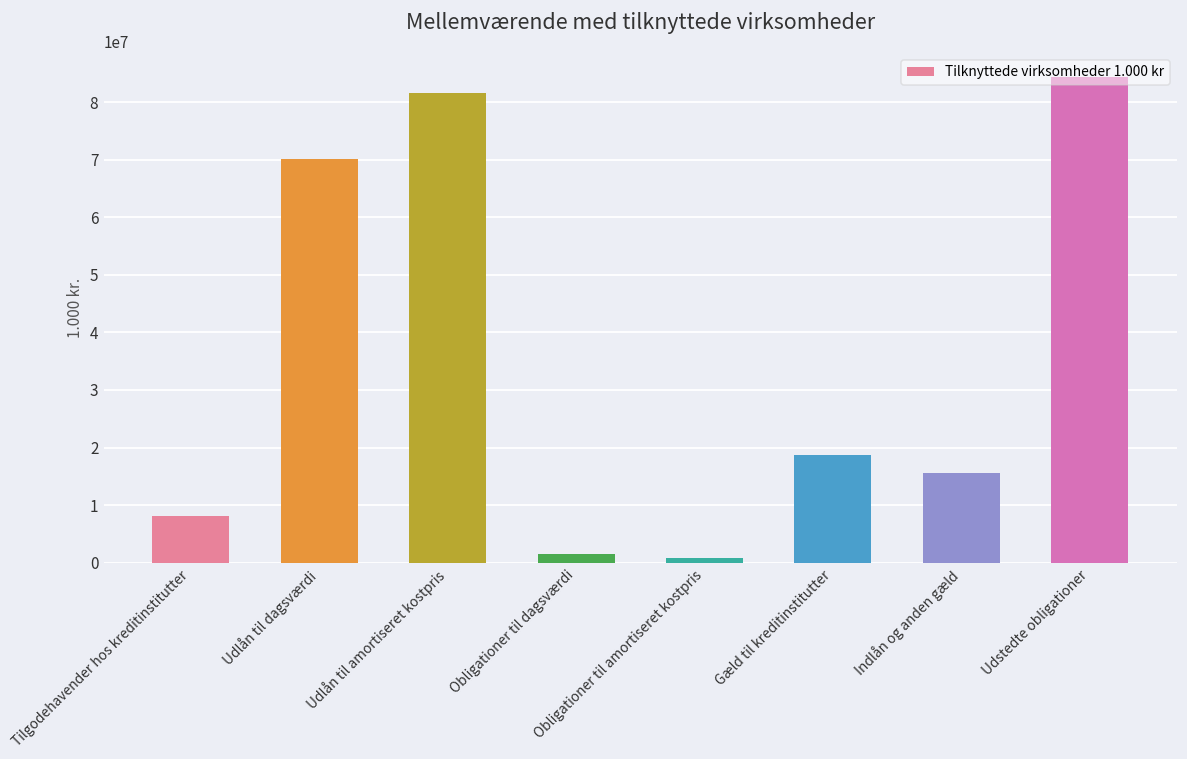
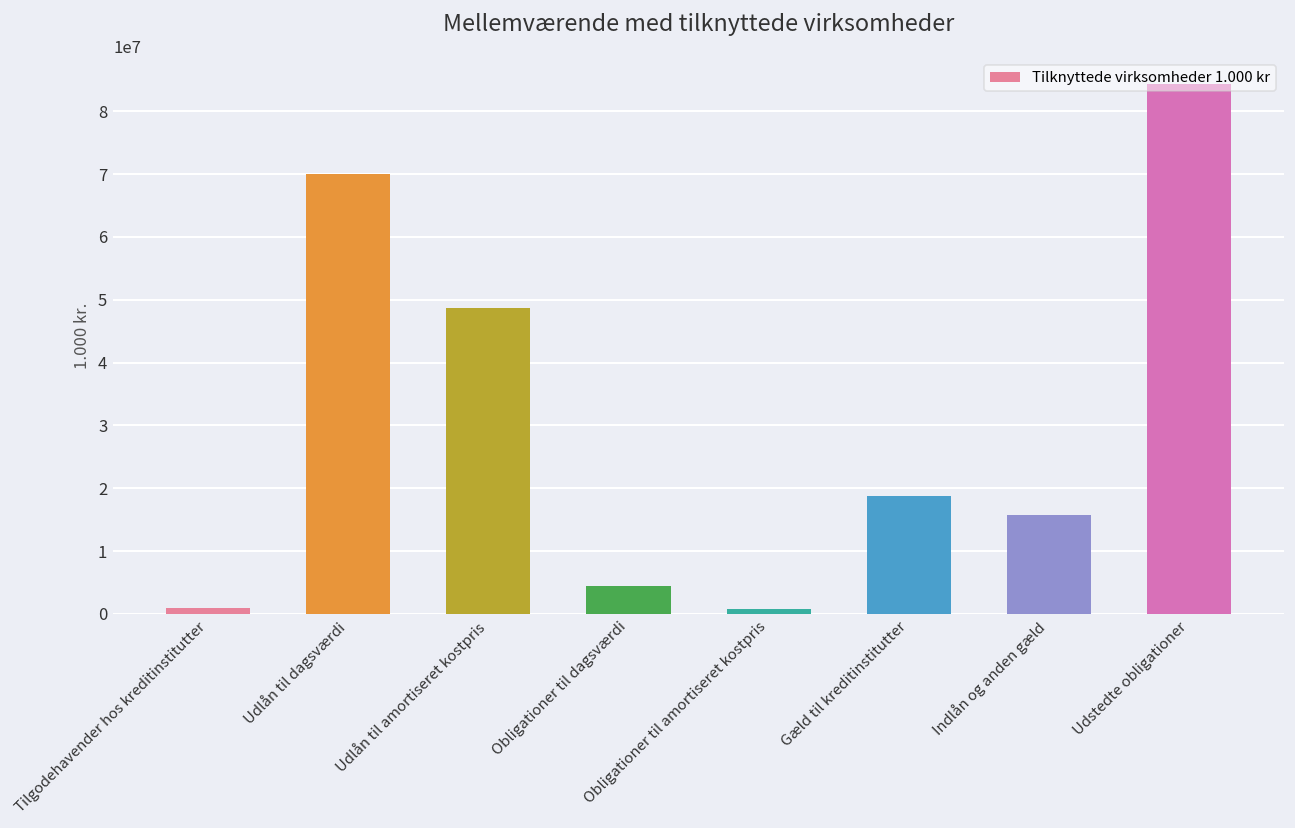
Tilgodehavender hos kreditinstitutter: 8000000 -> 1000000
Udlån til amortiseret kostpris: 82000000 -> 49000000
Obligationer til dagsværdi: 2000000 -> 5000000
